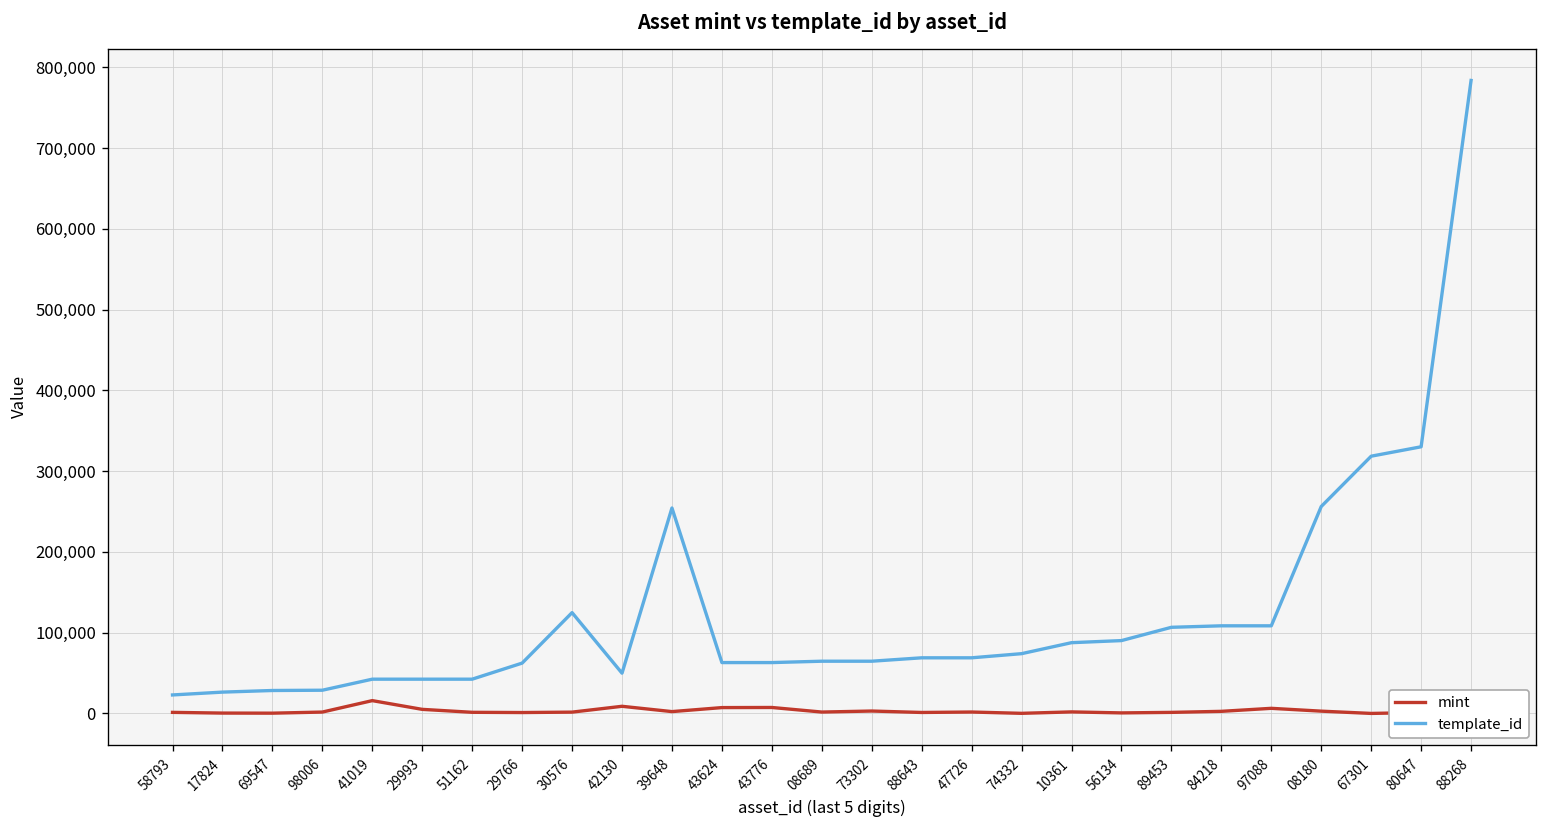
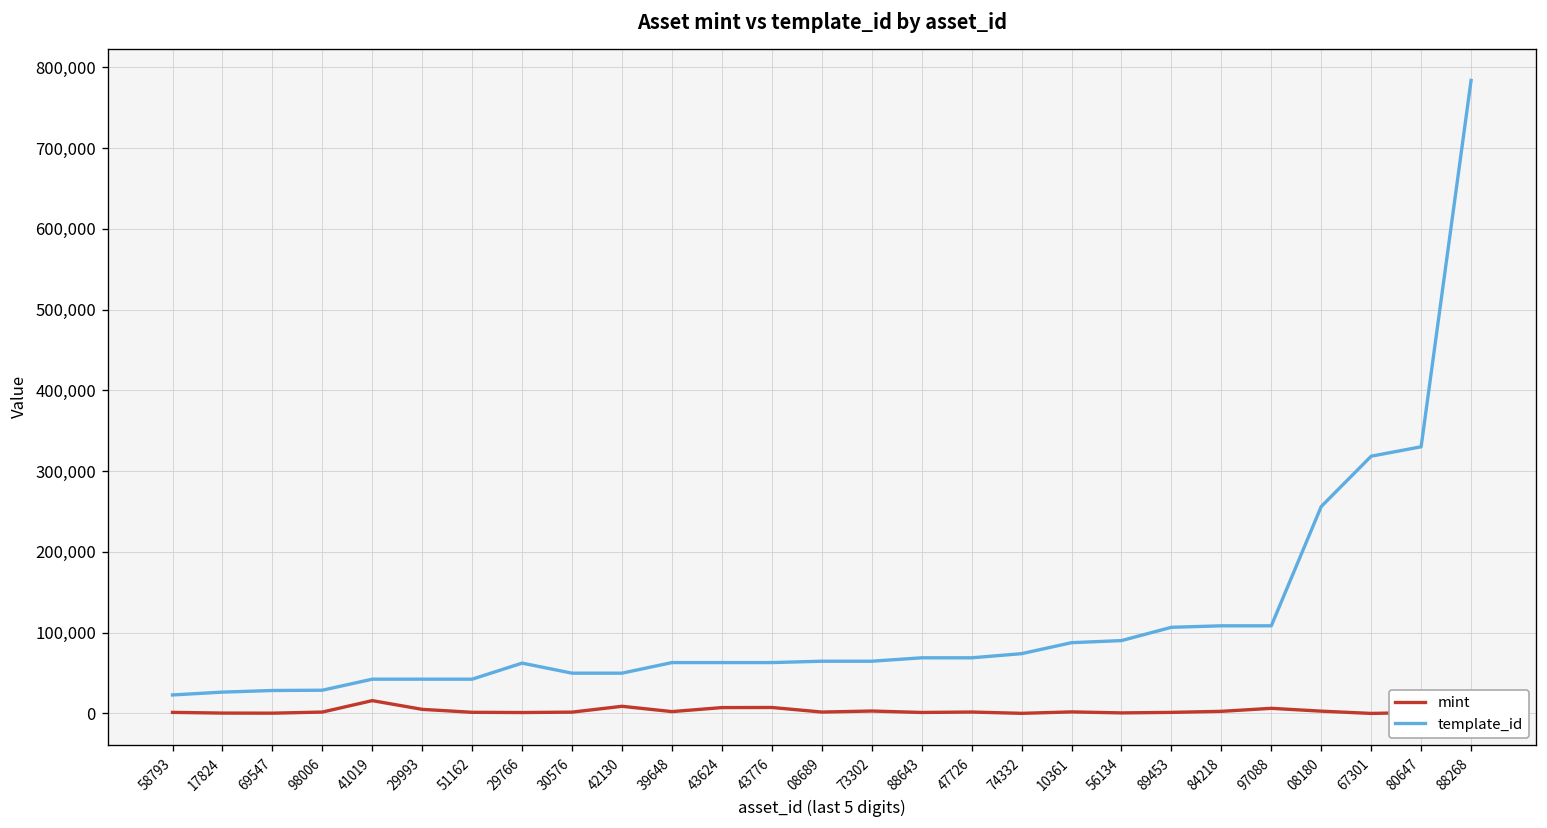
template_id, 30576: 120,000 -> 50,000
template_id, 39648: 250,000 -> 60,000
